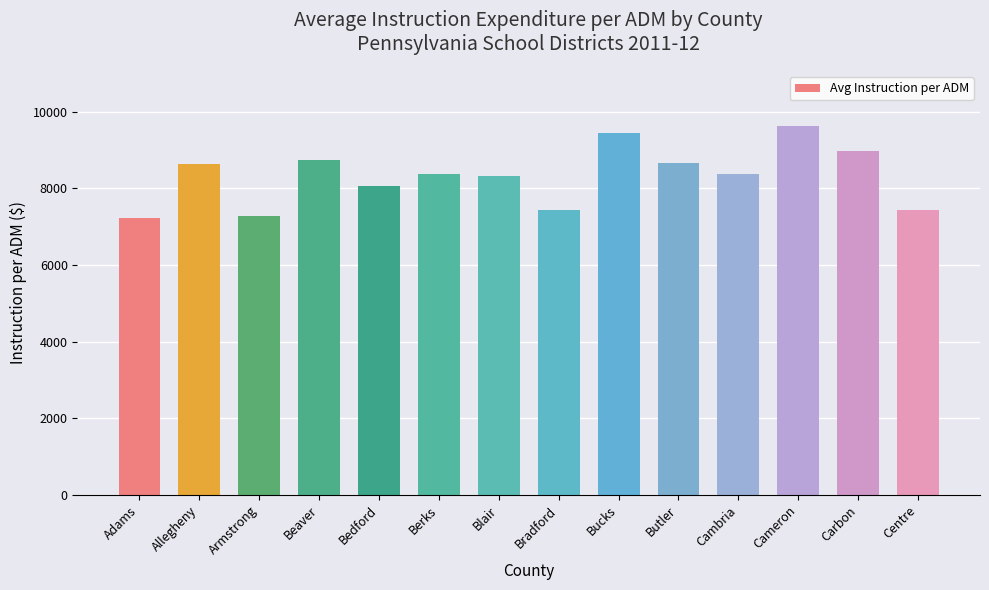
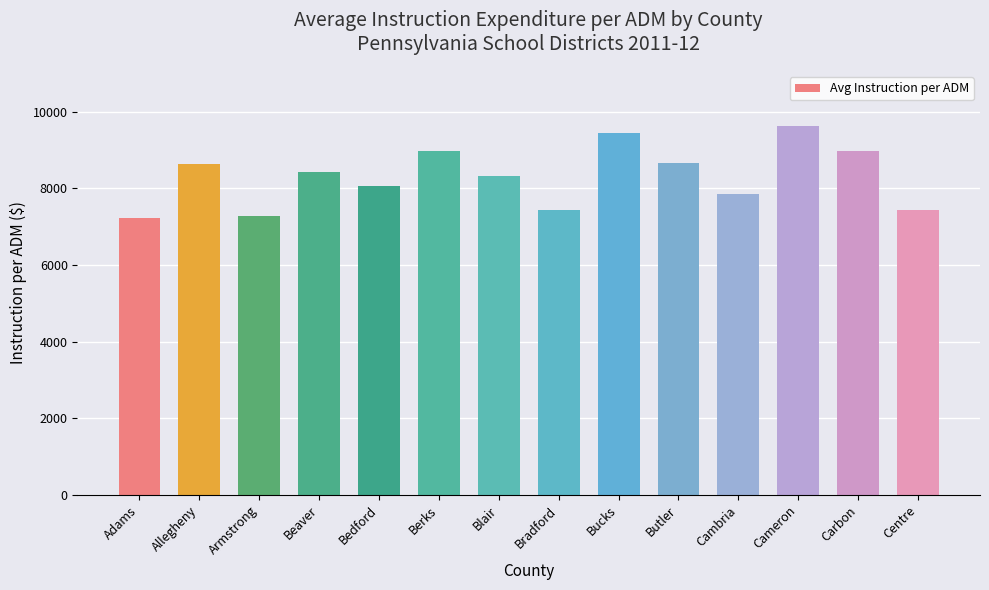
Beaver: 8800 -> 8400
Berks: 8400 -> 9000
Cambria: 8400 -> 7800
